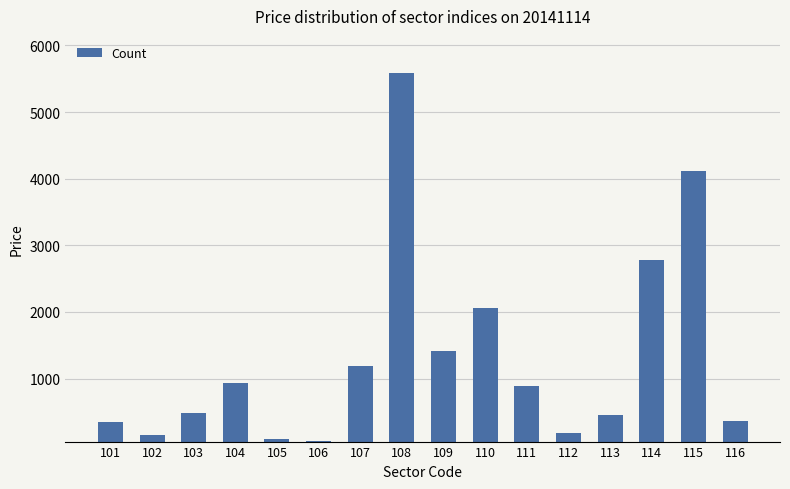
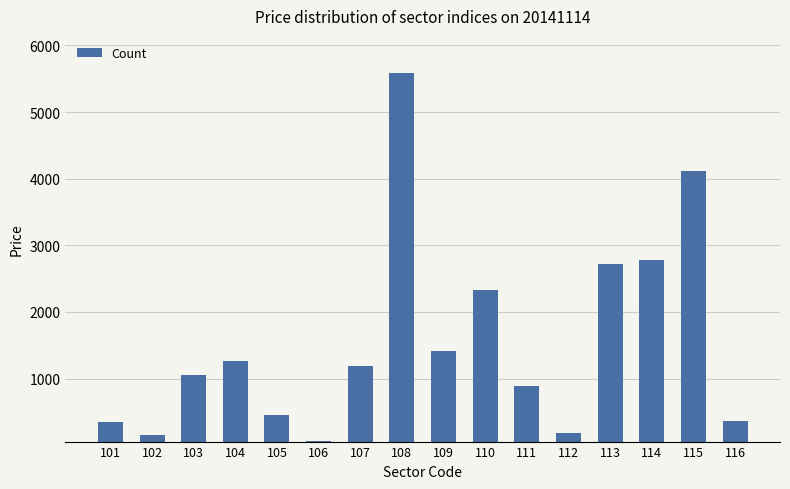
103: 500 -> 1000
104: 900 -> 1300
105: 100 -> 500
110: 2100 -> 2300
113: 500 -> 2700
